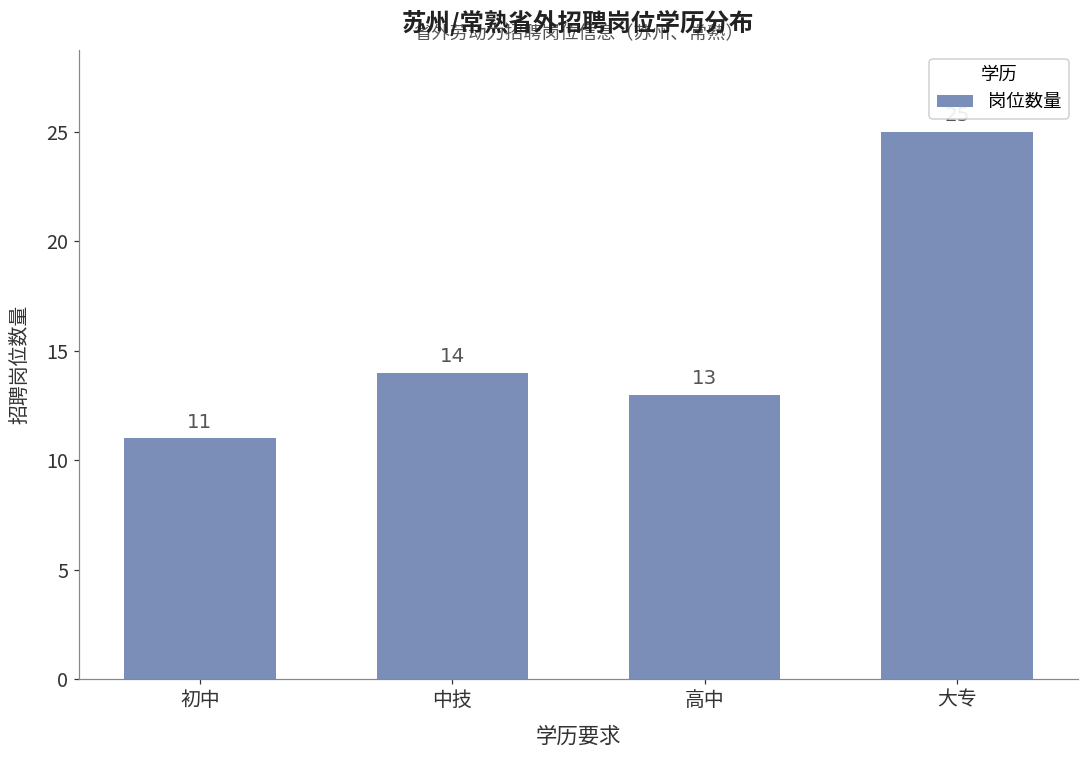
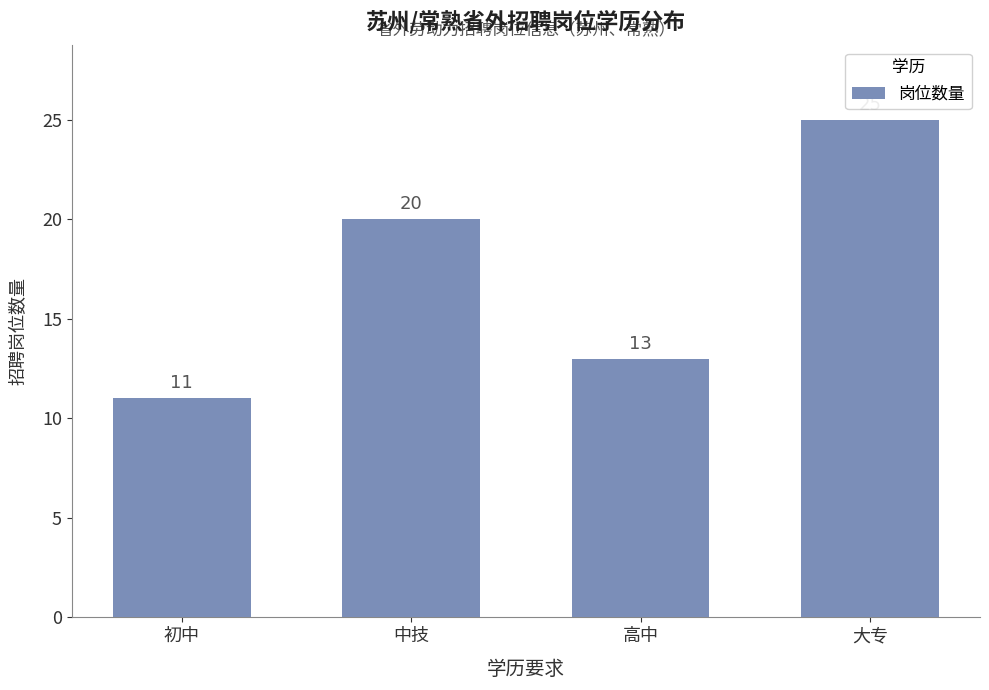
中技: 14 -> 20
